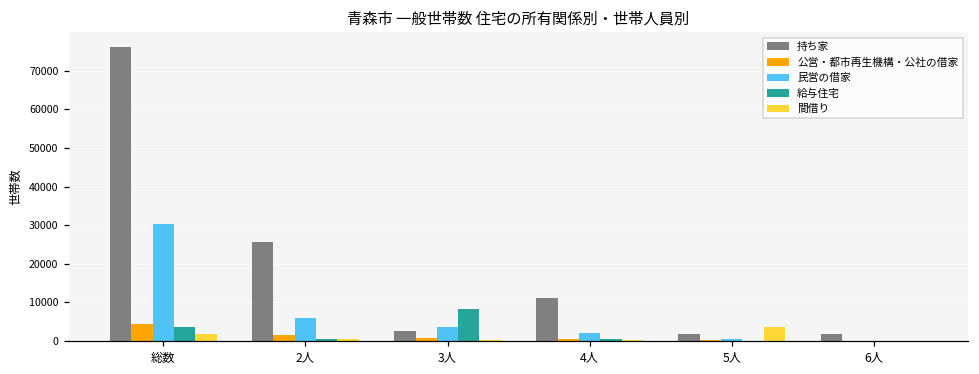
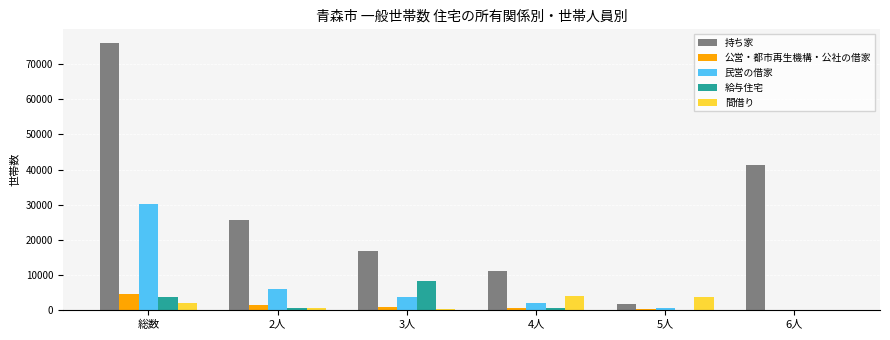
持ち家, 3人: 2000 -> 17000
間借り, 4人: 0 -> 4000
持ち家, 6人: 2000 -> 41000
